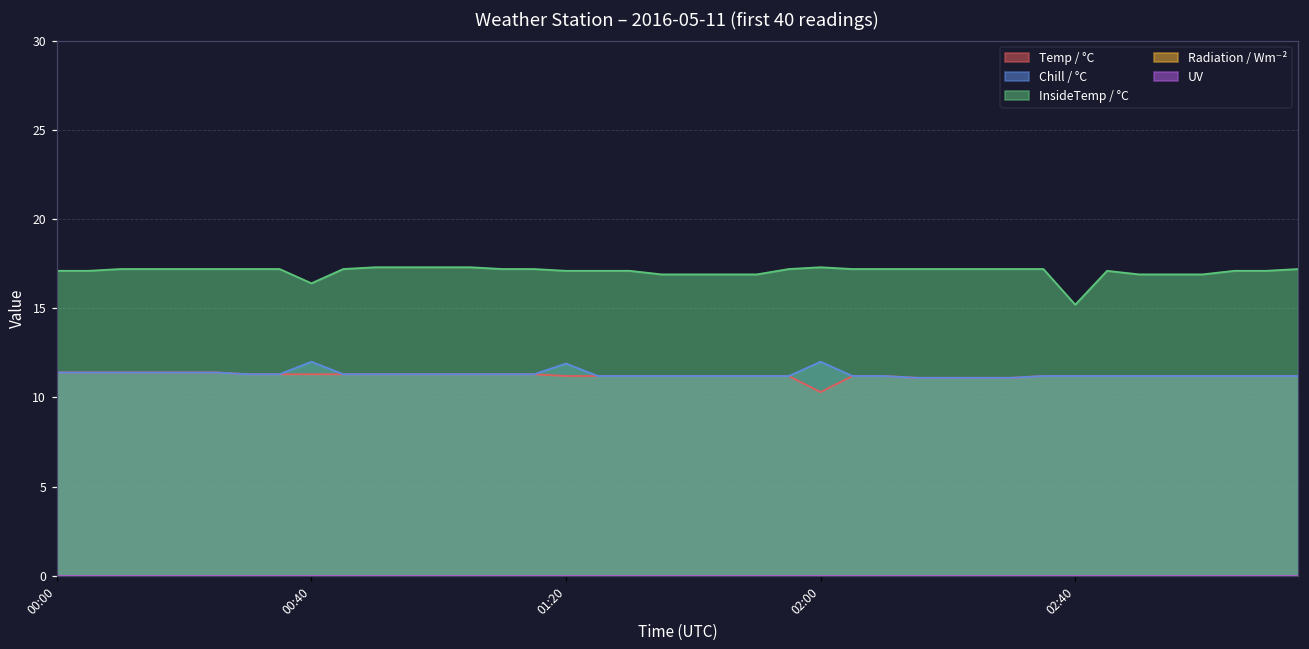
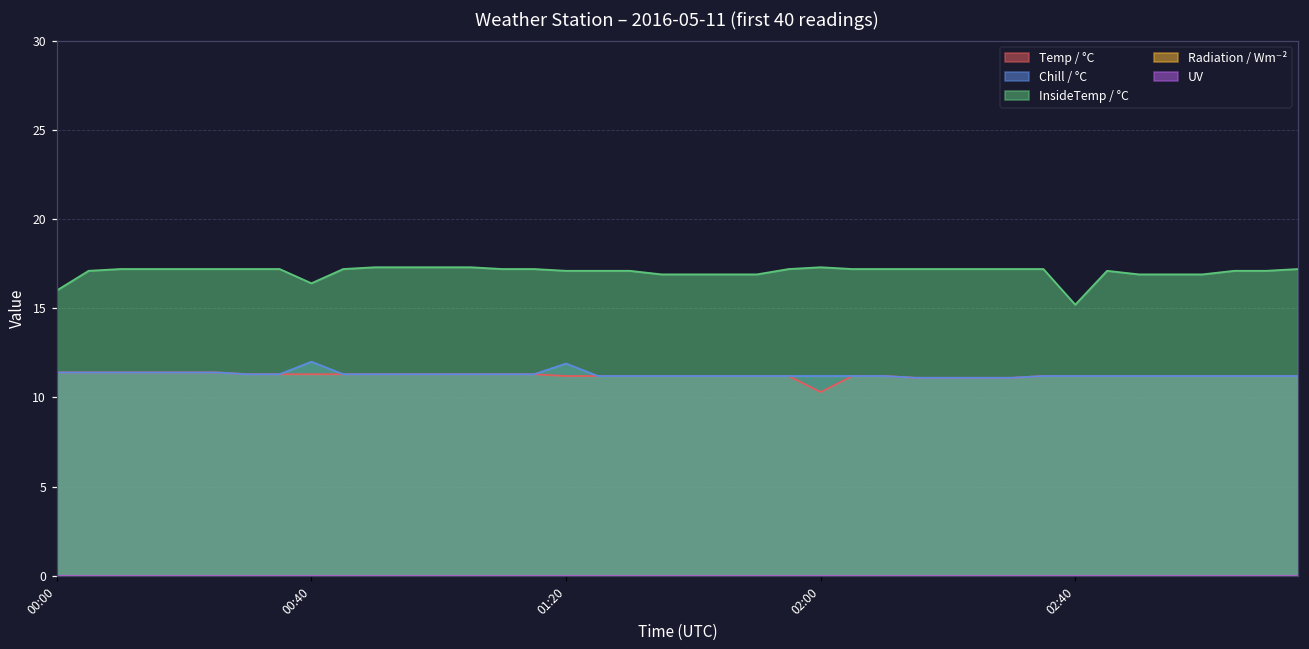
InsideTemp / °C, 00:00: 17.1 -> 16.0
Chill / °C, 02:00: 12.0 -> 11.2
